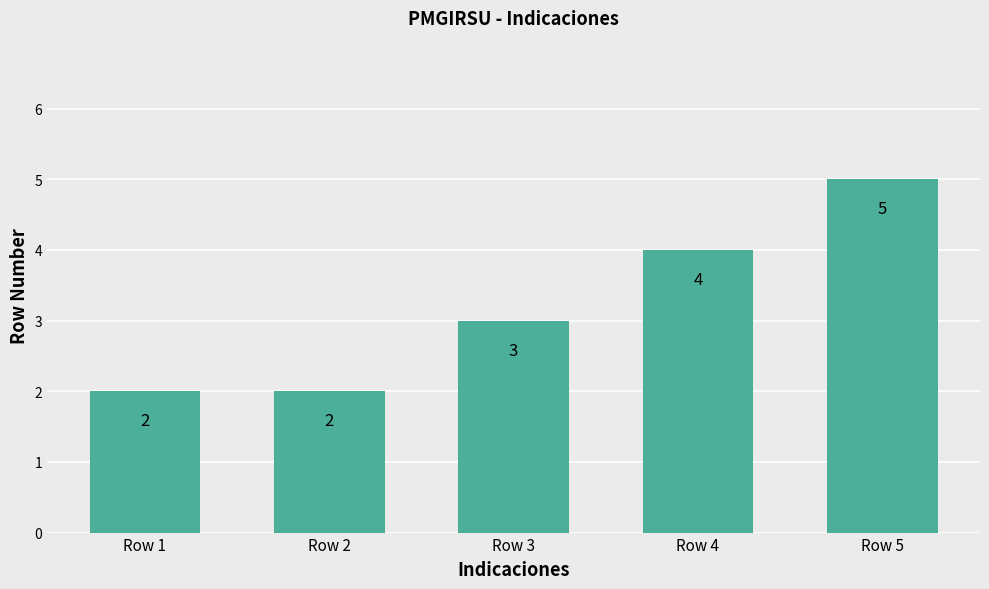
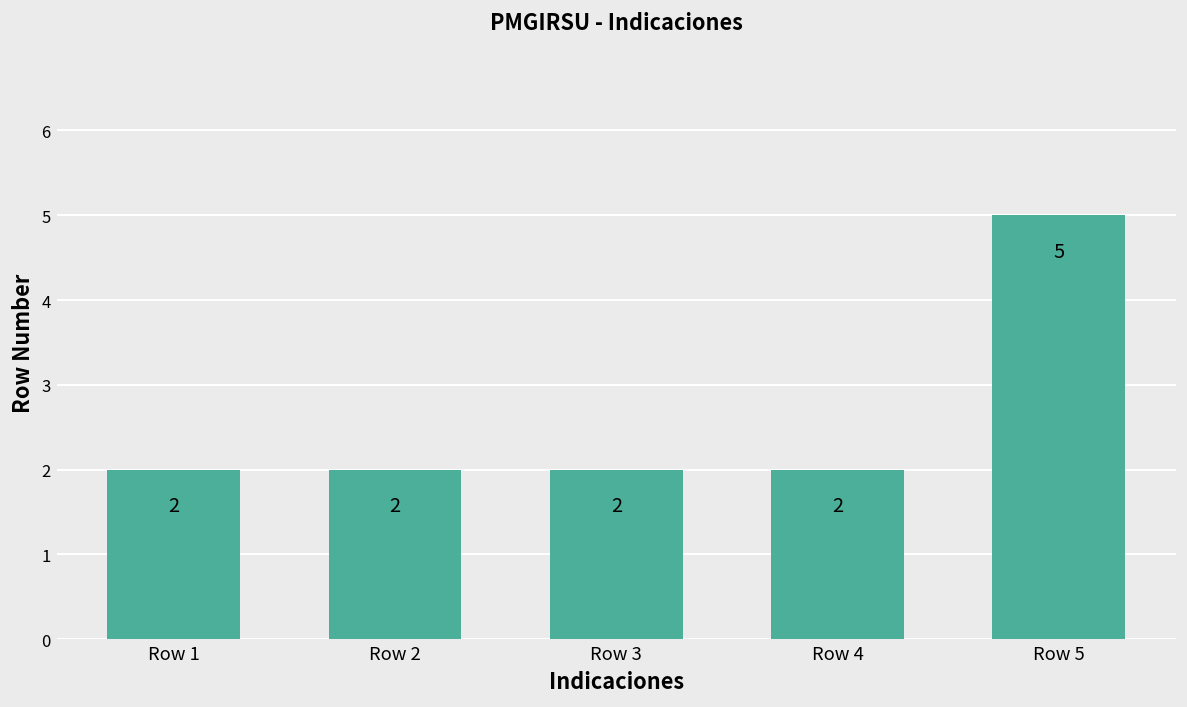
Row 3: 3 -> 2
Row 4: 4 -> 2
